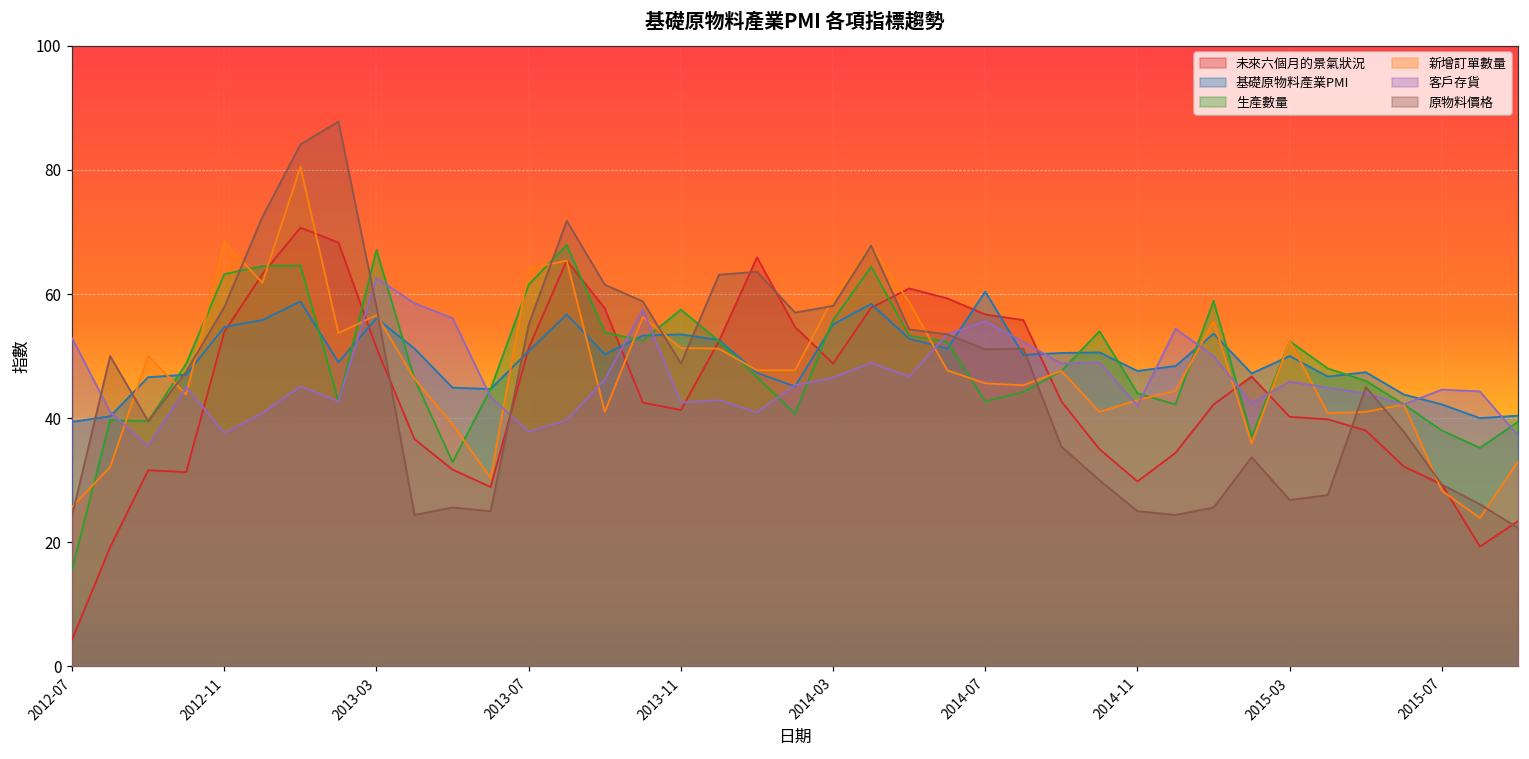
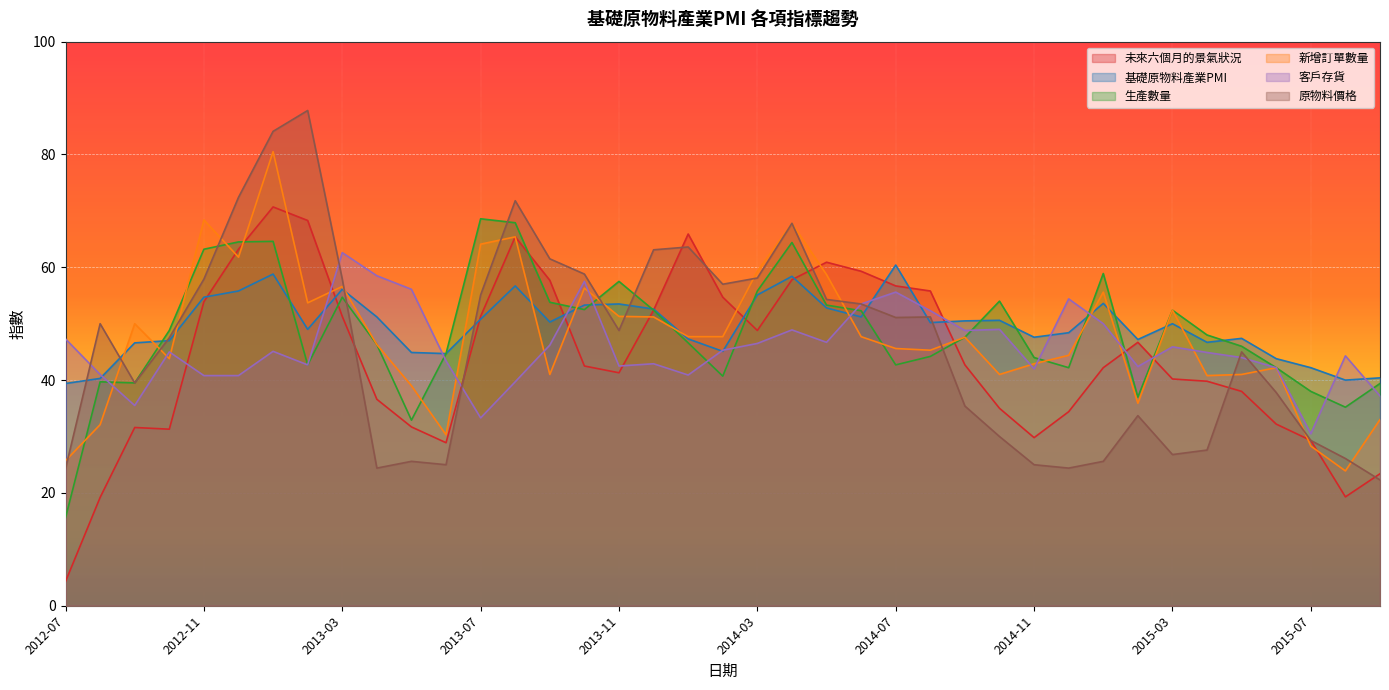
客戶存貨, 2012-07: 53 -> 47
客戶存貨, 2012-11: 38 -> 41
生產數量, 2013-03: 67 -> 55
生產數量, 2013-07: 62 -> 69
客戶存貨, 2013-07: 38 -> 33
客戶存貨, 2015-07: 45 -> 31
